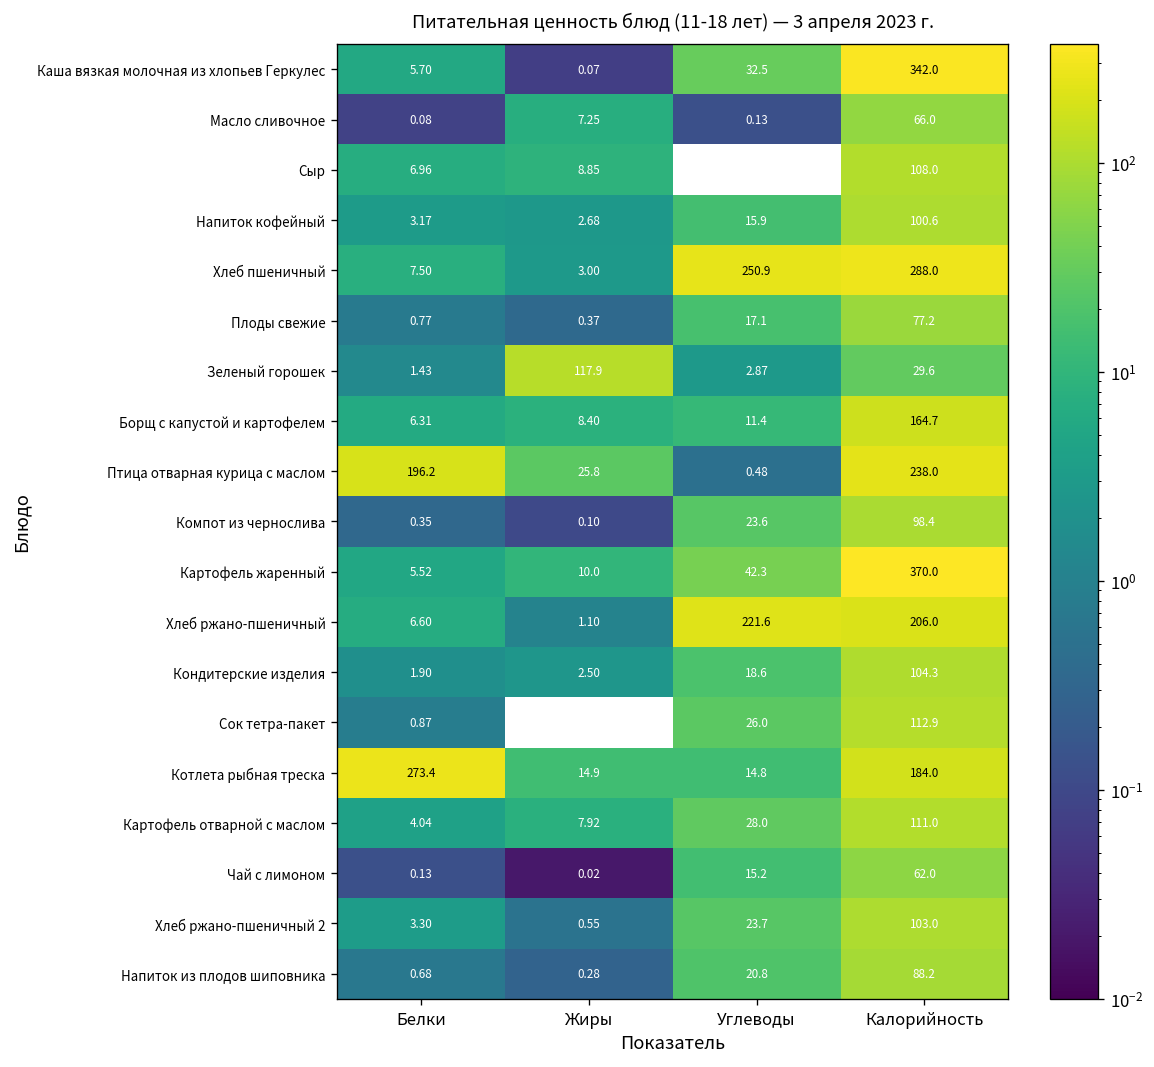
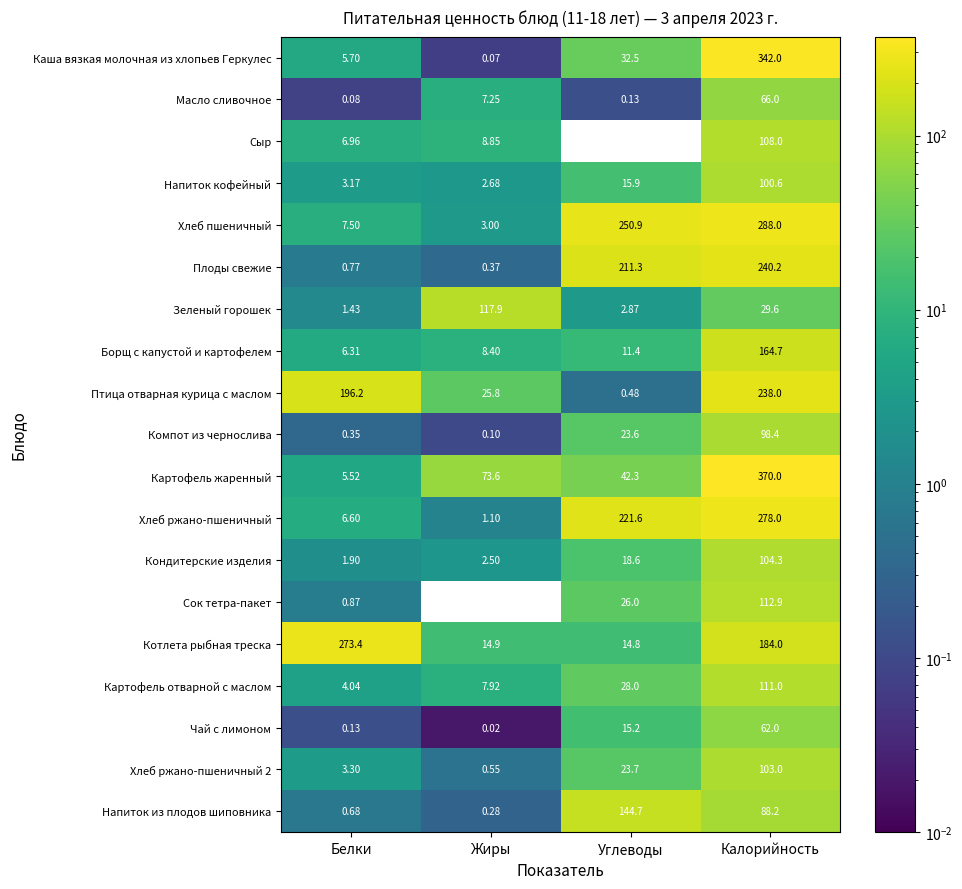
Плоды свежие, Углеводы: 17.1 -> 211.3
Плоды свежие, Калорийность: 77.2 -> 240.2
Картофель жаренный, Жиры: 10.0 -> 73.6
Хлеб ржано-пшеничный, Калорийность: 206.0 -> 278.0
Напиток из плодов шиповника, Углеводы: 20.8 -> 144.7
